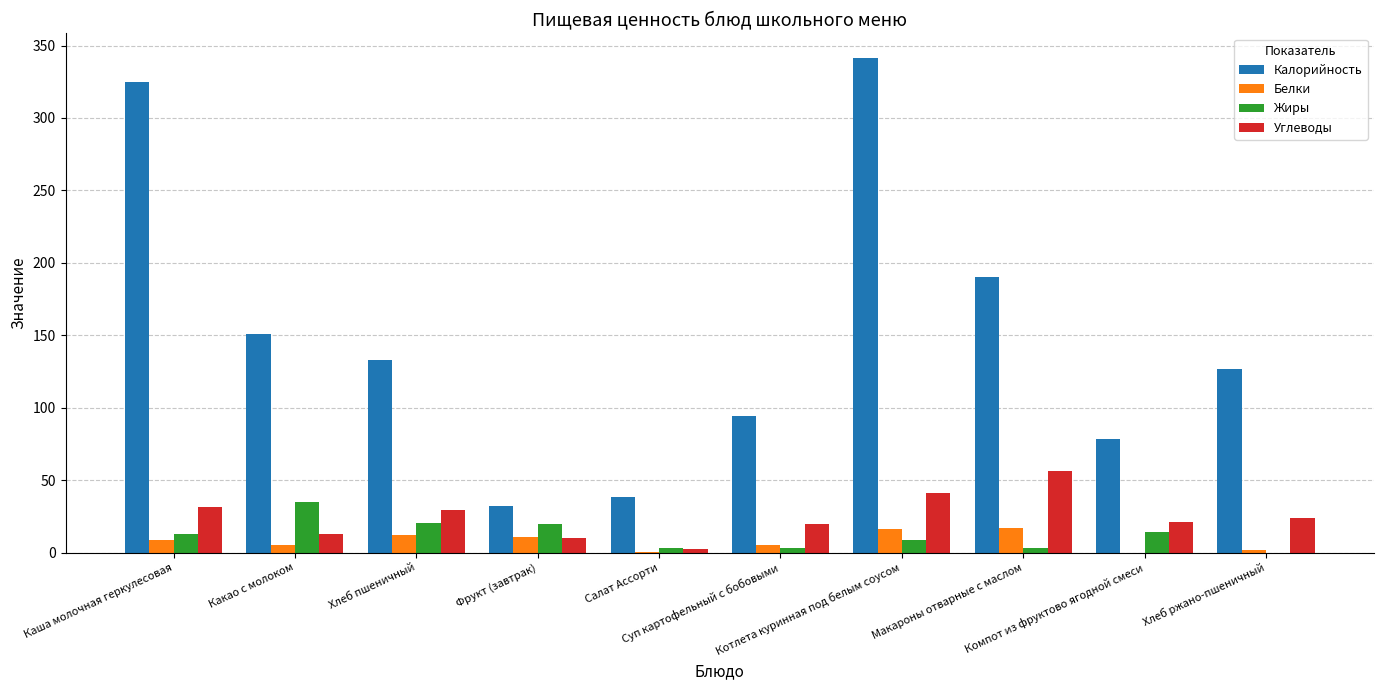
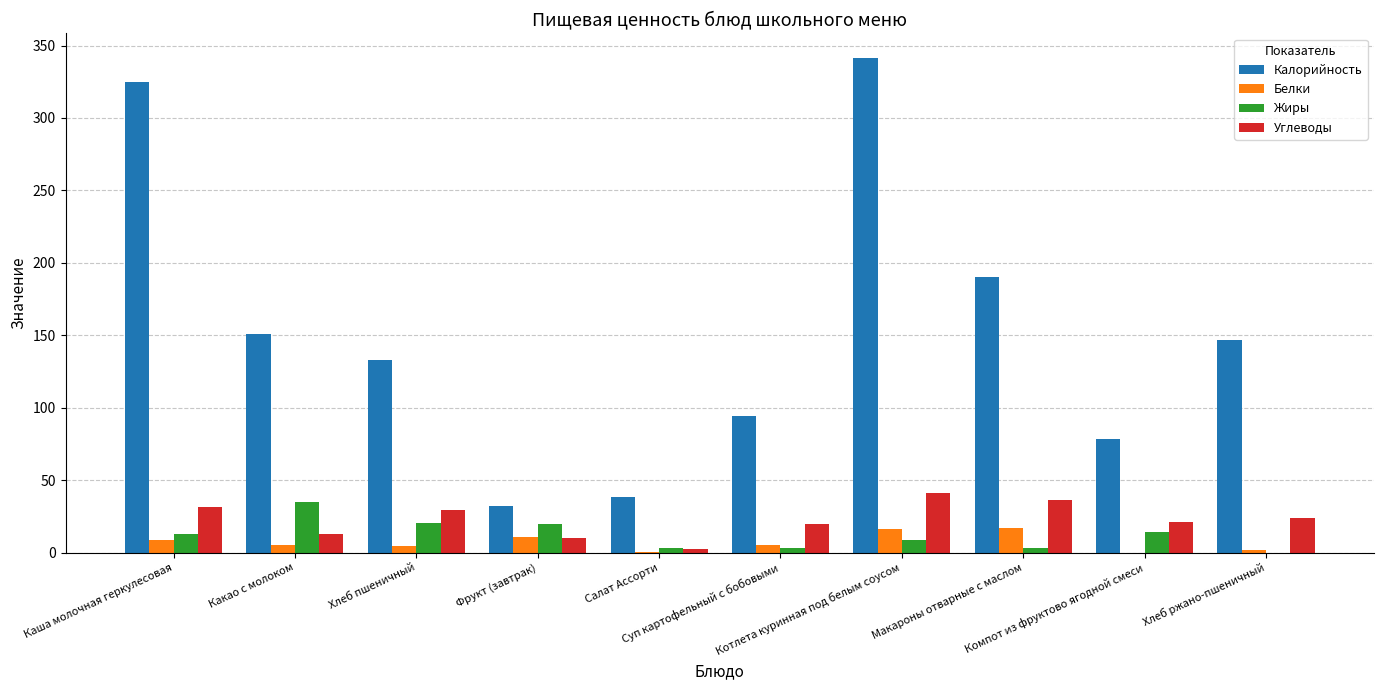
Белки, Хлеб пшеничный: 12 -> 5
Углеводы, Макароны отварные с маслом: 56 -> 36
Калорийность, Хлеб ржано-пшеничный: 127 -> 147
